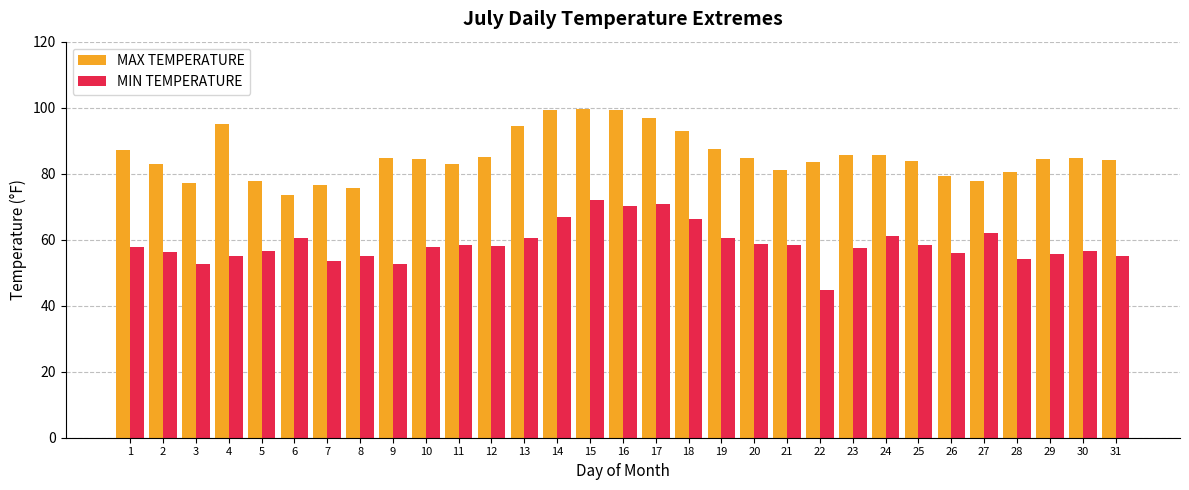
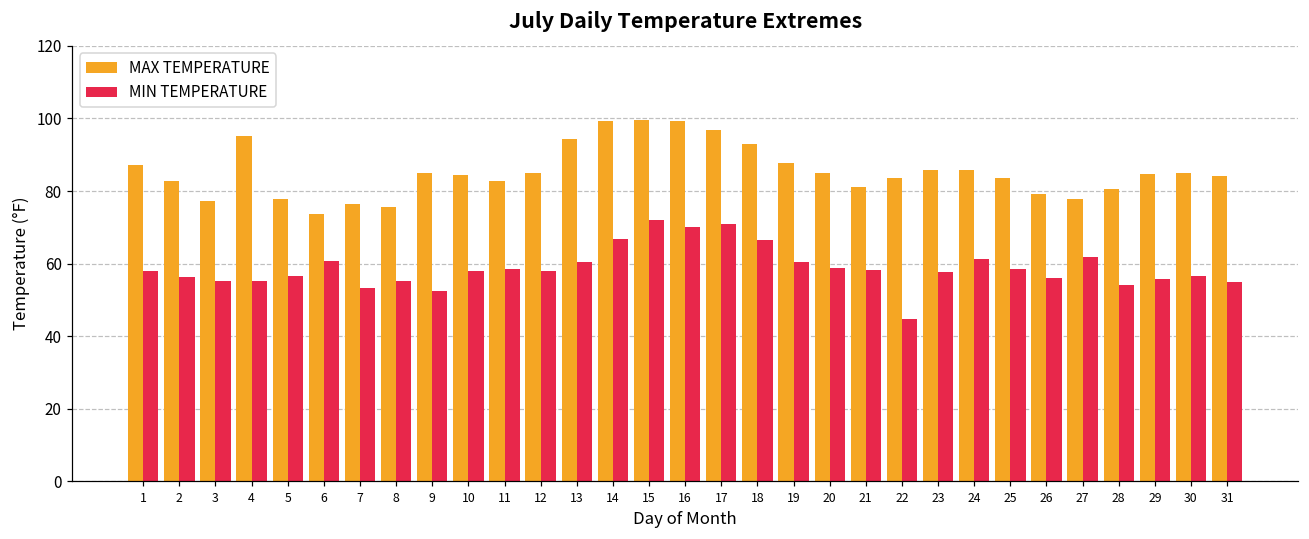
MIN TEMPERATURE, 3: 53 -> 55
